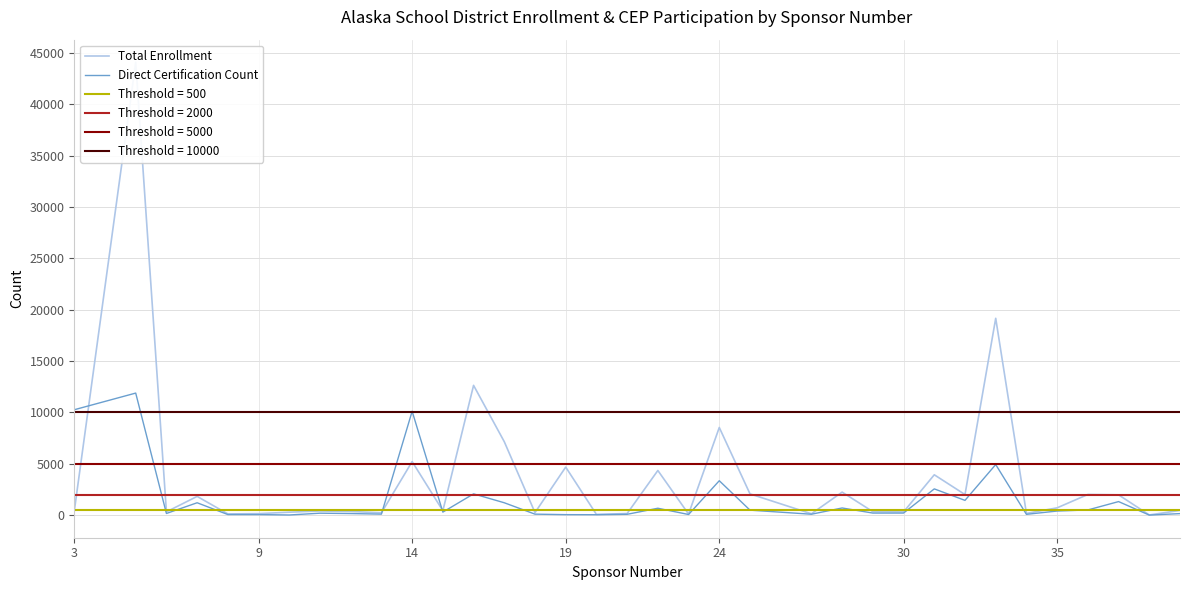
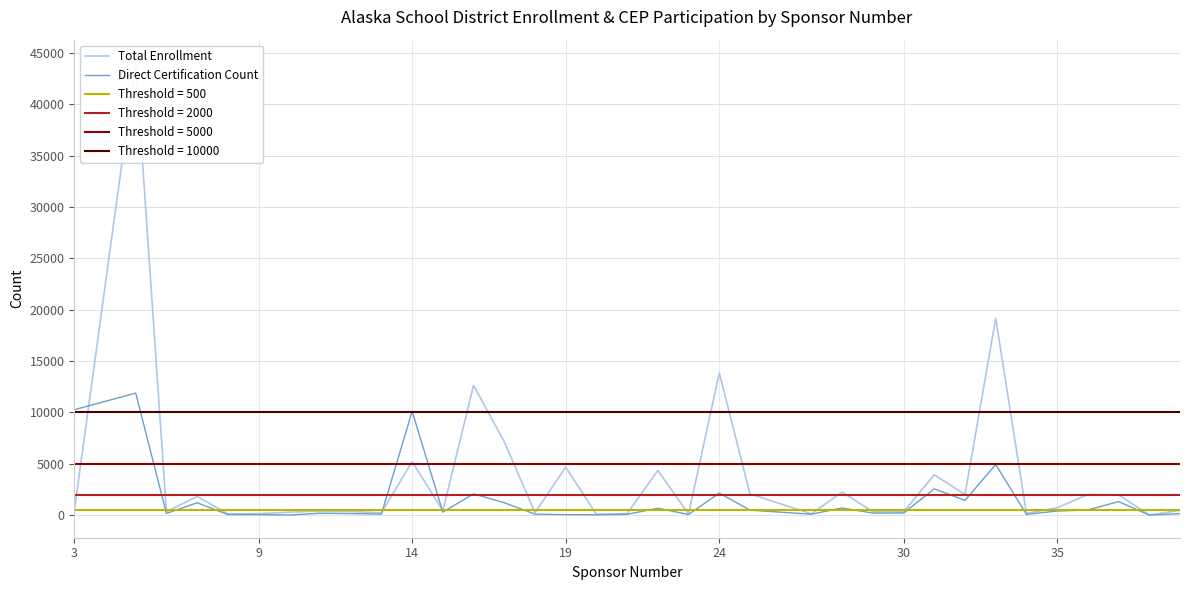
Total Enrollment, 24: 8500 -> 13800
Direct Certification Count, 24: 3300 -> 2100
